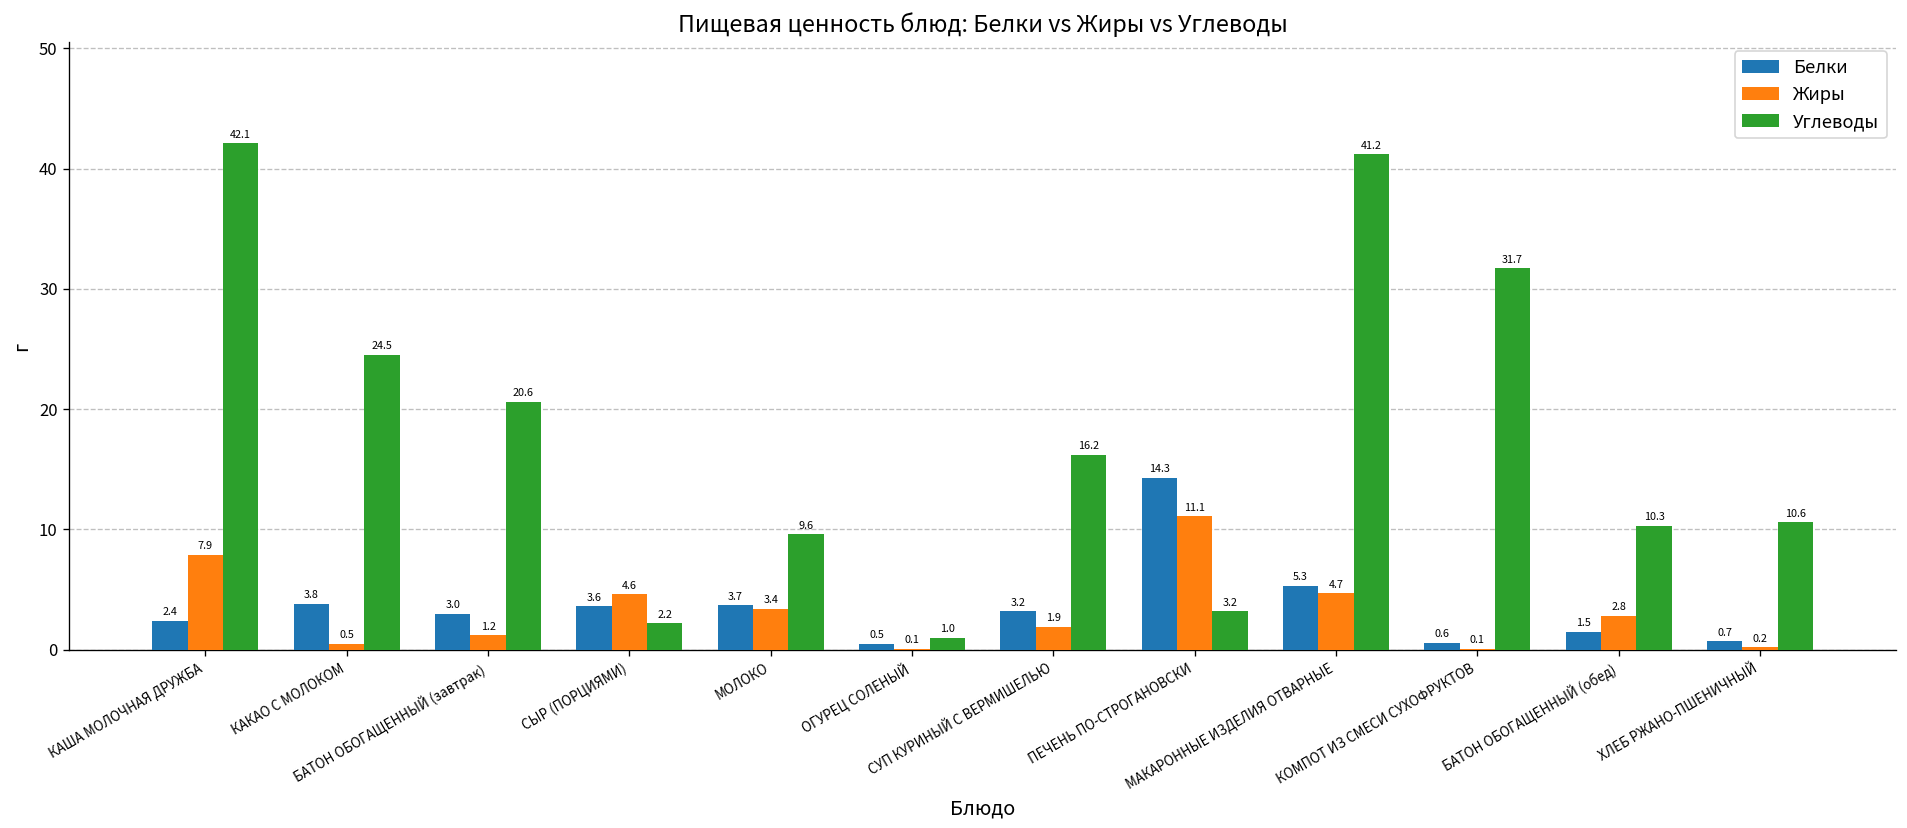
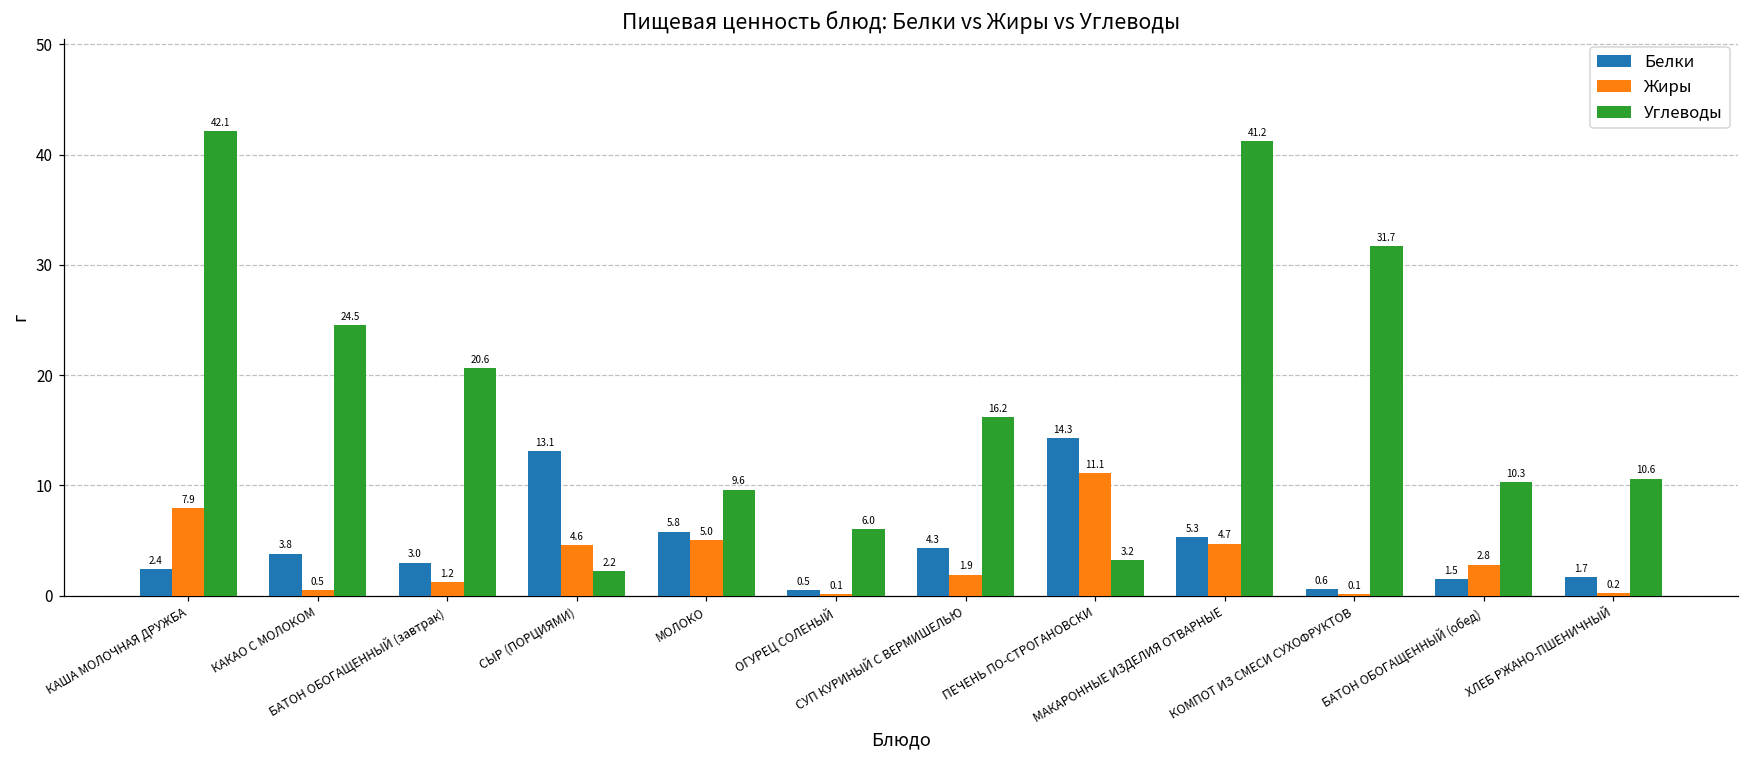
Белки, СЫР (ПОРЦИЯМИ): 3.6 -> 13.1
Белки, МОЛОКО: 3.7 -> 5.8
Жиры, МОЛОКО: 3.4 -> 5.0
Углеводы, ОГУРЕЦ СОЛЕНЫЙ: 1.0 -> 6.0
Белки, СУП КУРИНЫЙ С ВЕРМИШЕЛЬЮ: 3.2 -> 4.3
Белки, ХЛЕБ РЖАНО-ПШЕНИЧНЫЙ: 0.7 -> 1.7
